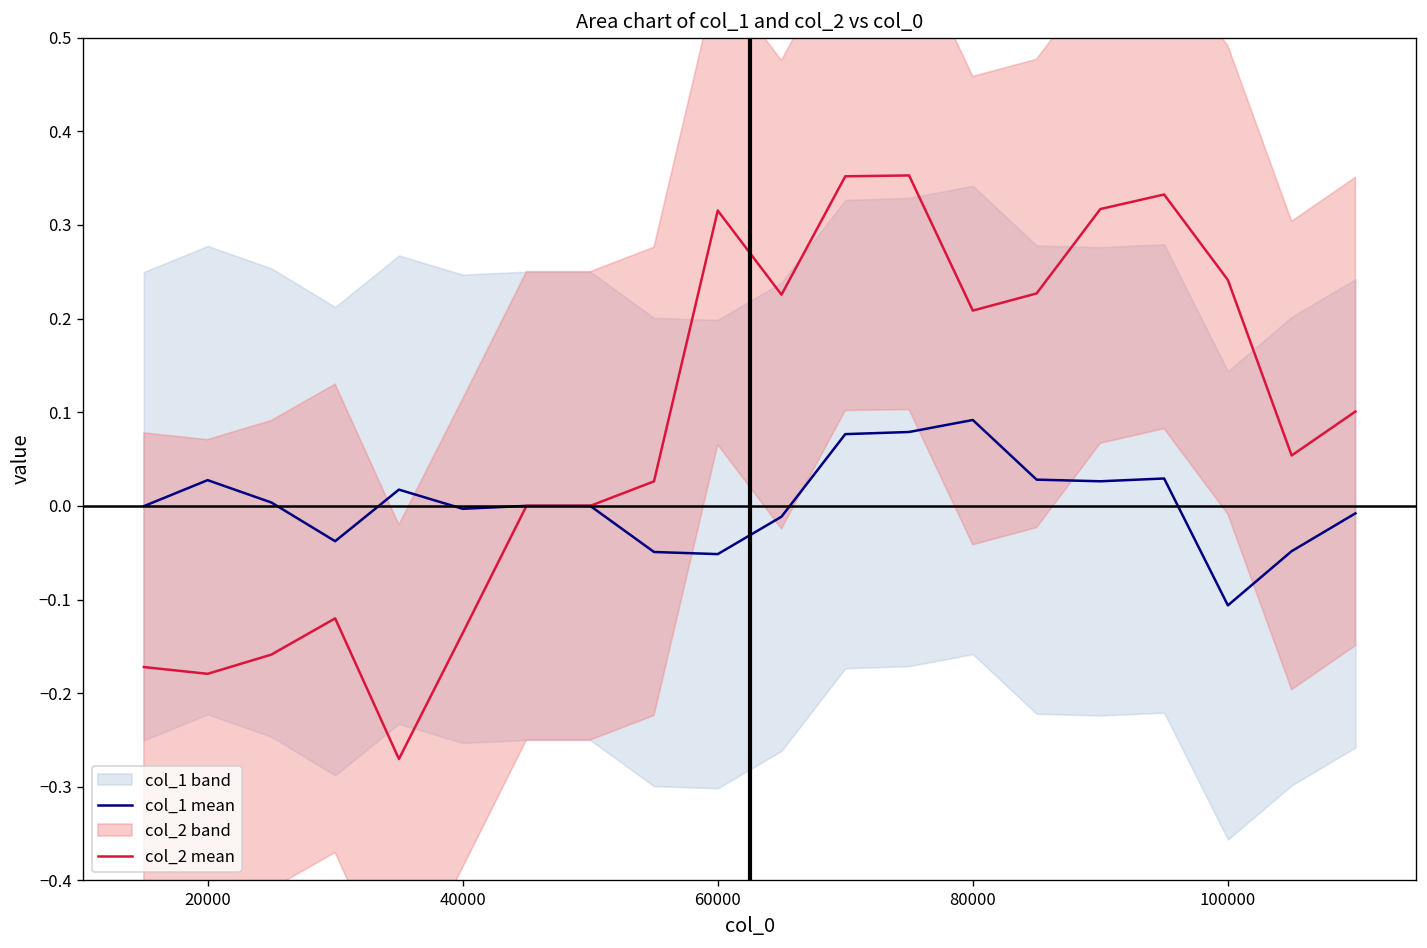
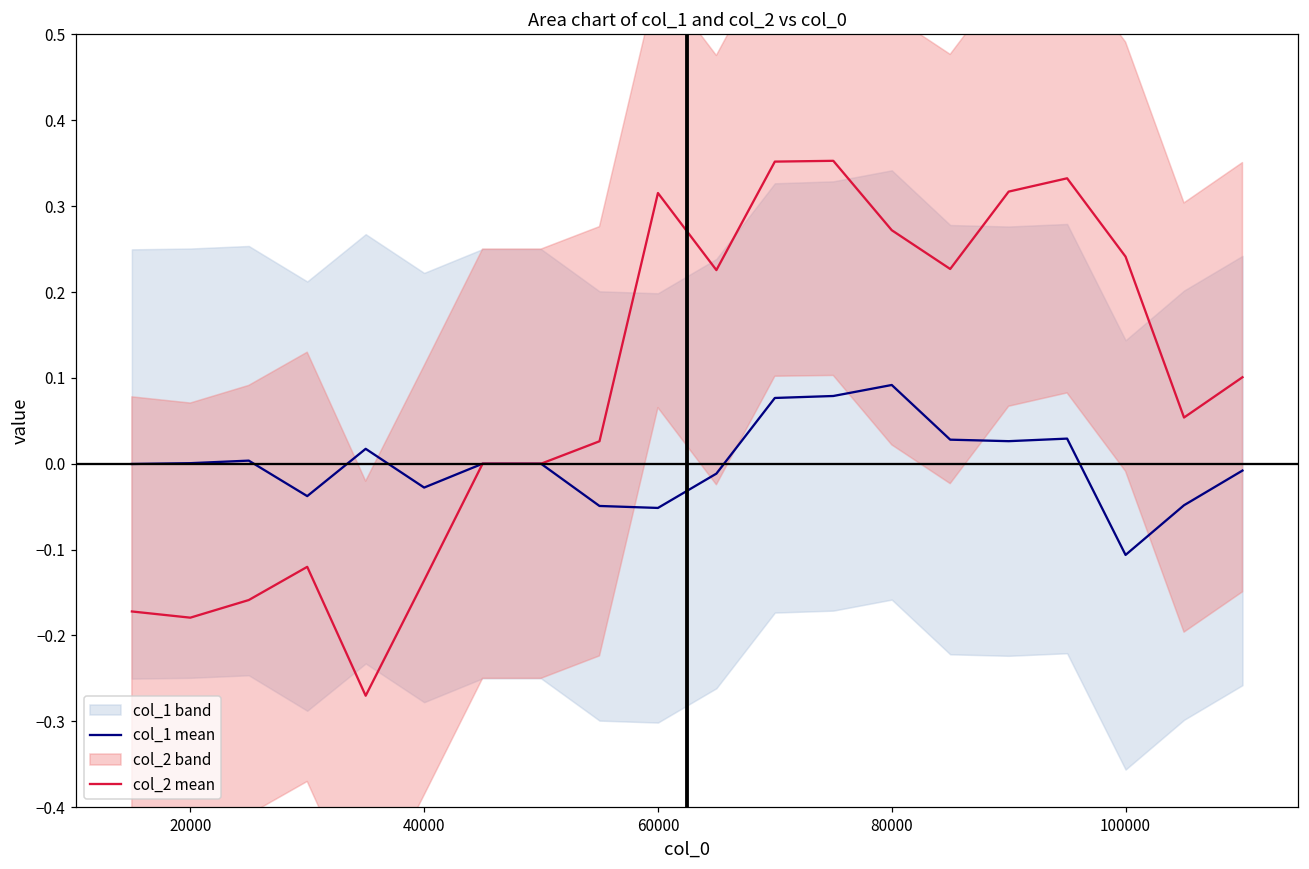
col_1 mean, 20000: 0.03 -> 0.00
col_1 mean, 40000: 0.00 -> -0.03
col_2 mean, 80000: 0.21 -> 0.27
